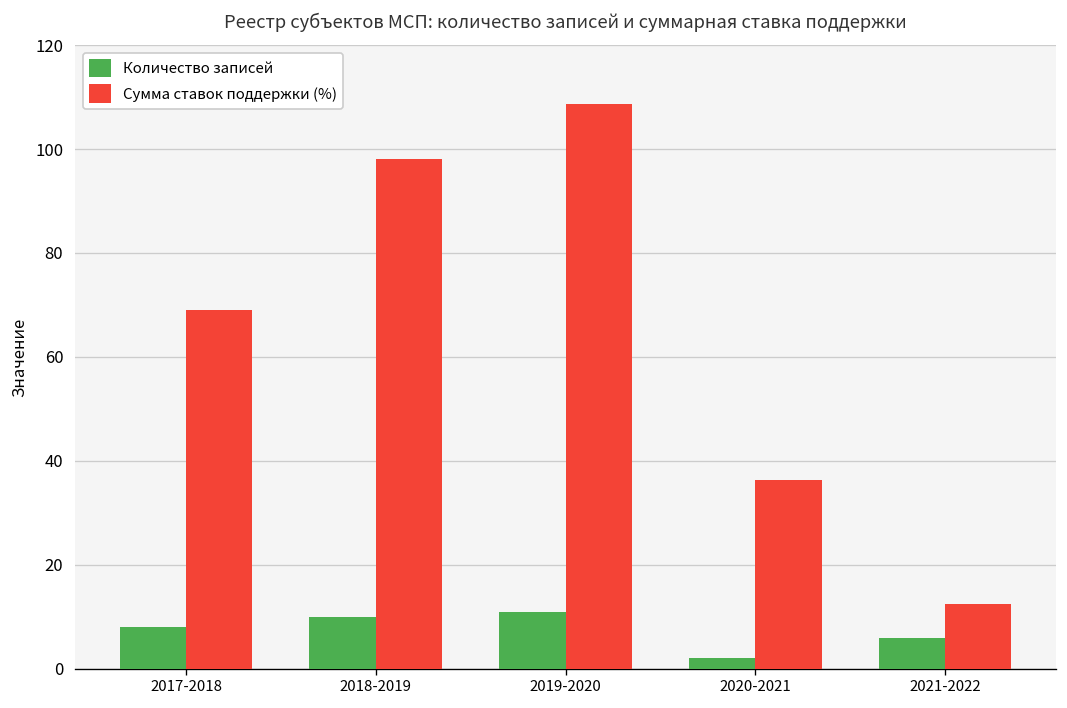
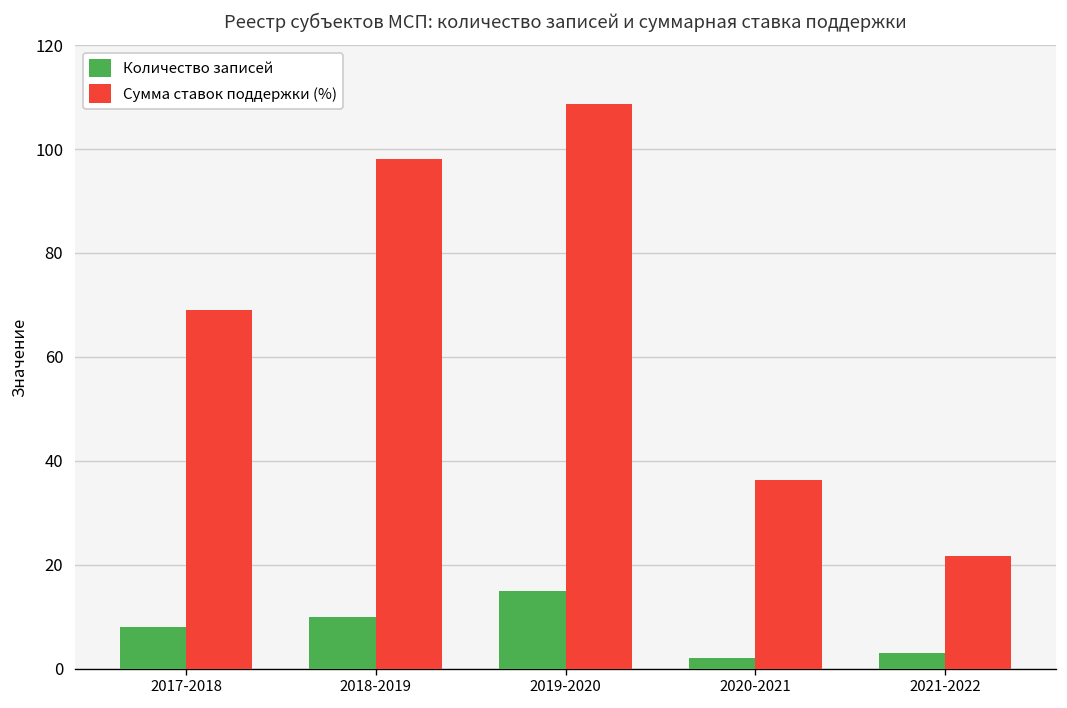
Количество записей, 2019-2020: 11 -> 15
Количество записей, 2021-2022: 6 -> 3
Сумма ставок поддержки (%), 2021-2022: 12 -> 22
